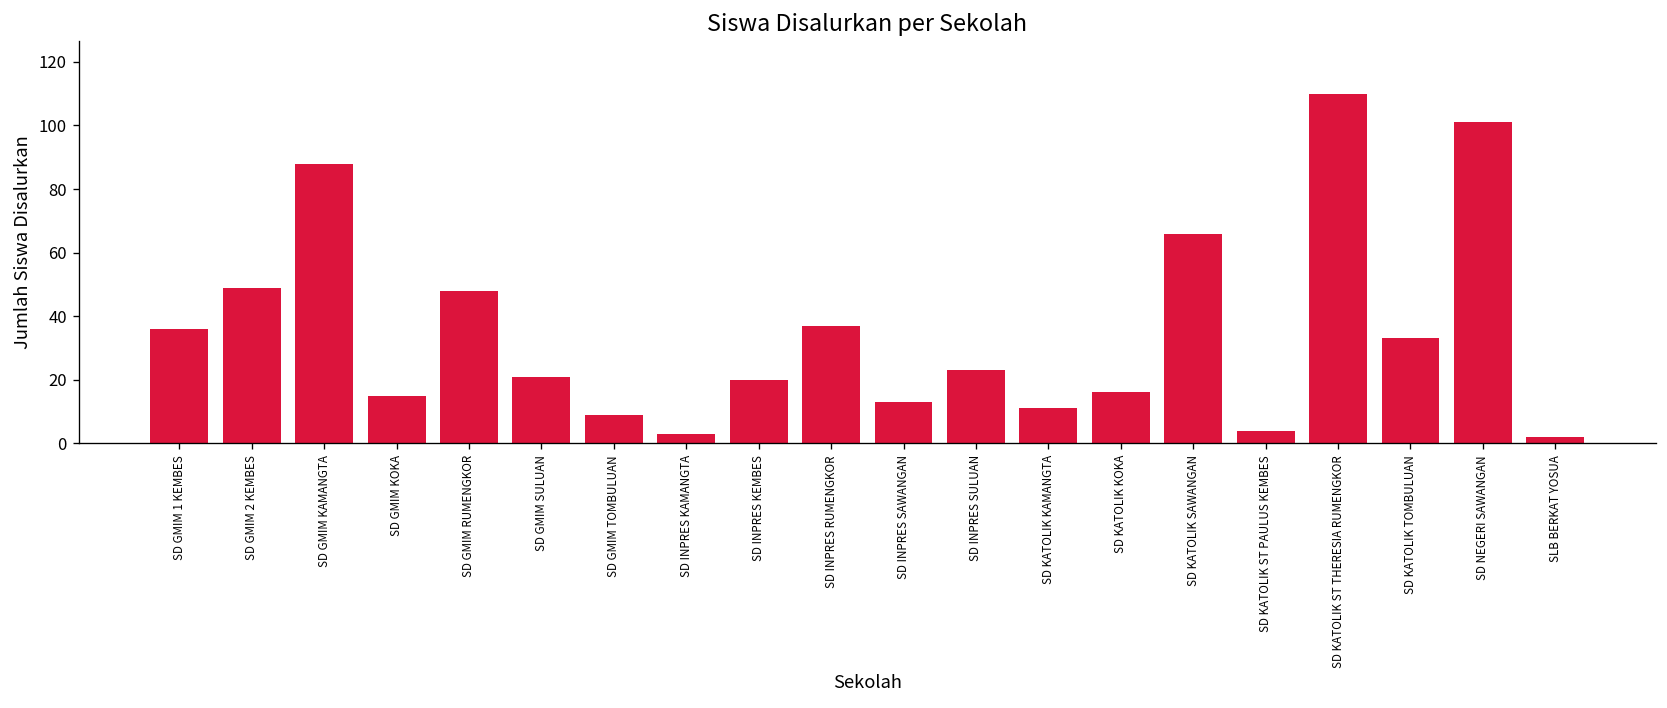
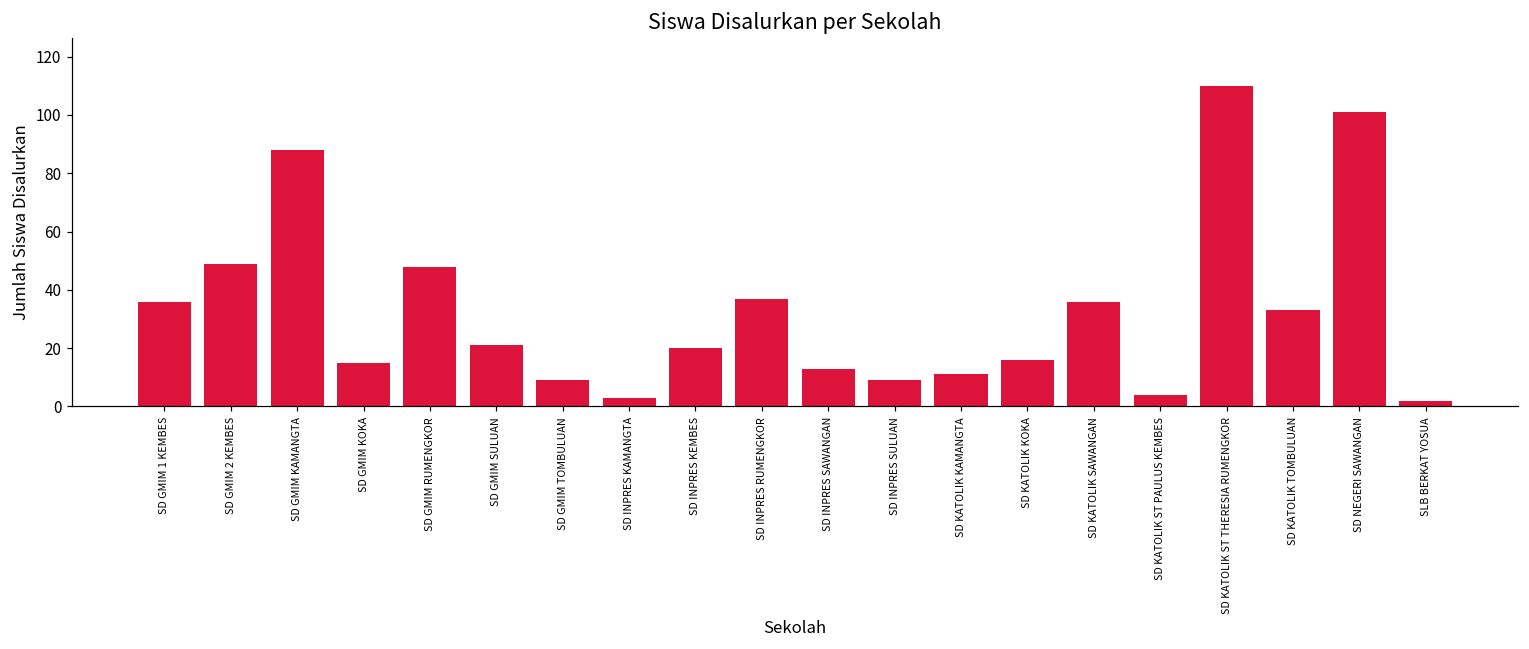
SD INPRES SULUAN: 23 -> 9
SD KATOLIK SAWANGAN: 66 -> 36
